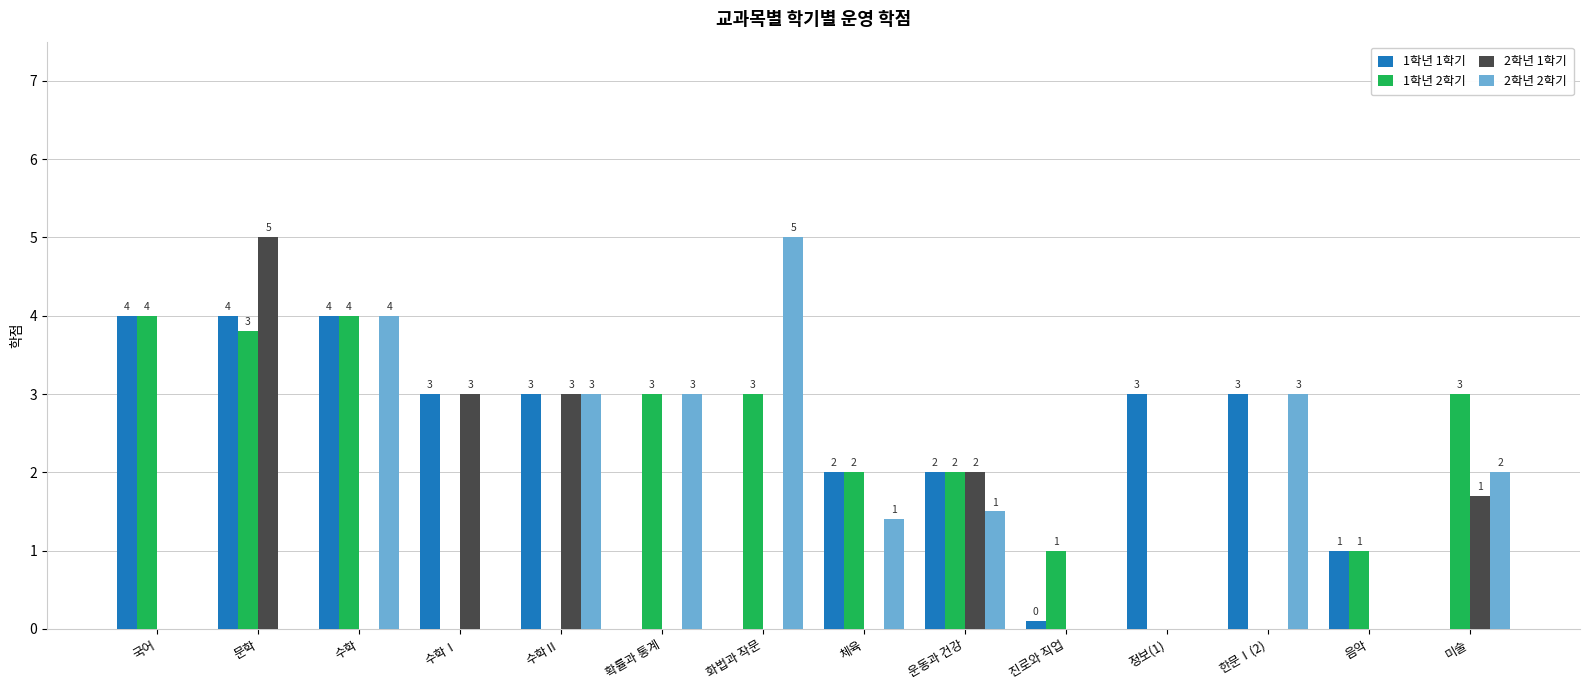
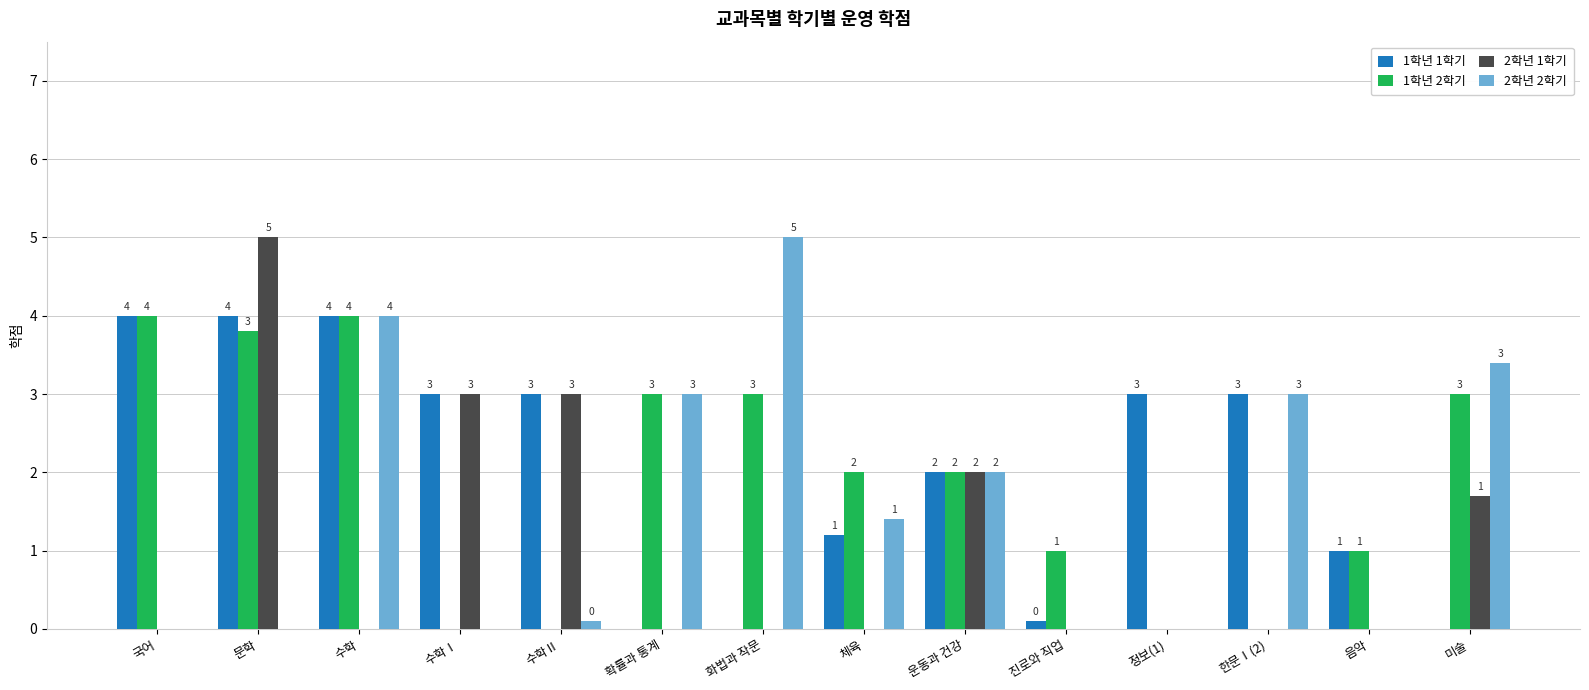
2학년 2학기, 수학Ⅱ: 3 -> 0
1학년 1학기, 체육: 2 -> 1
2학년 2학기, 운동과 건강: 1 -> 2
2학년 2학기, 미술: 2 -> 3
